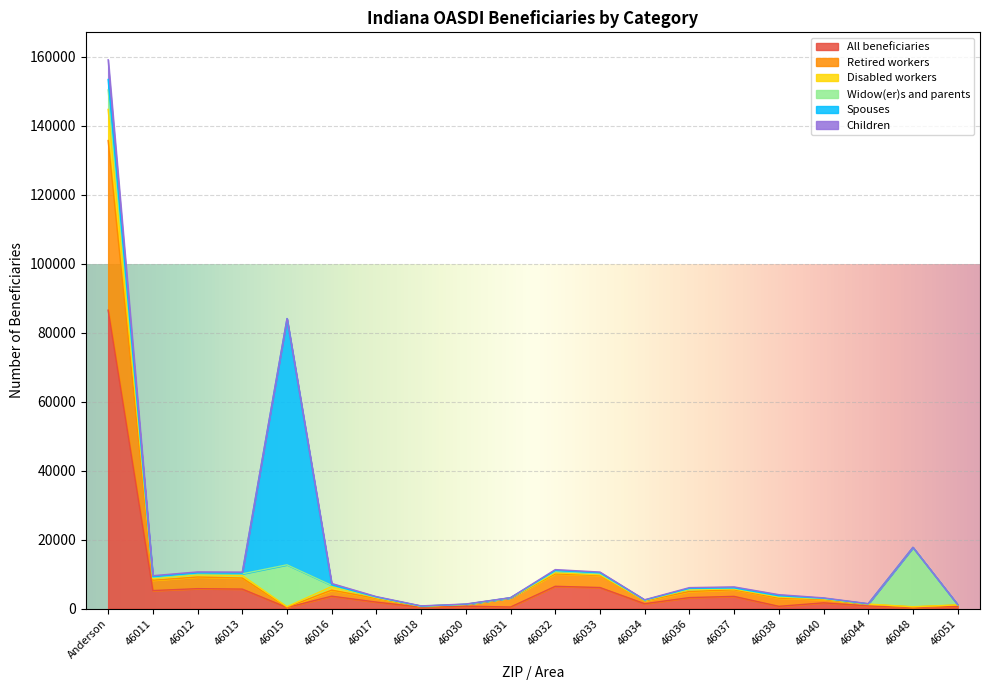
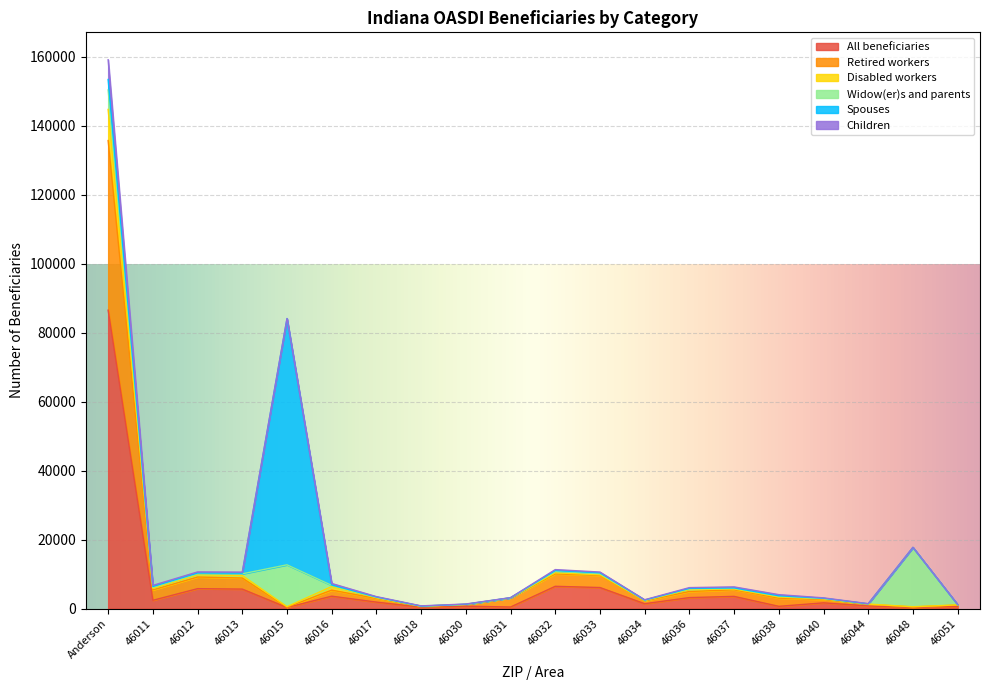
All beneficiaries, 46011: 5000 -> 2000
